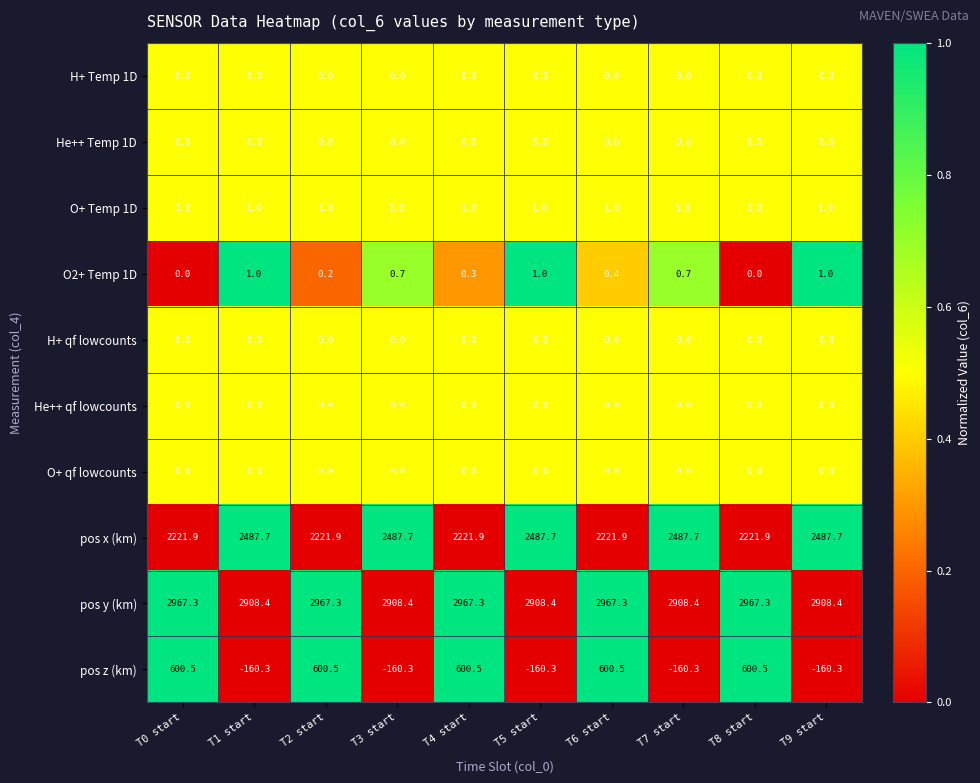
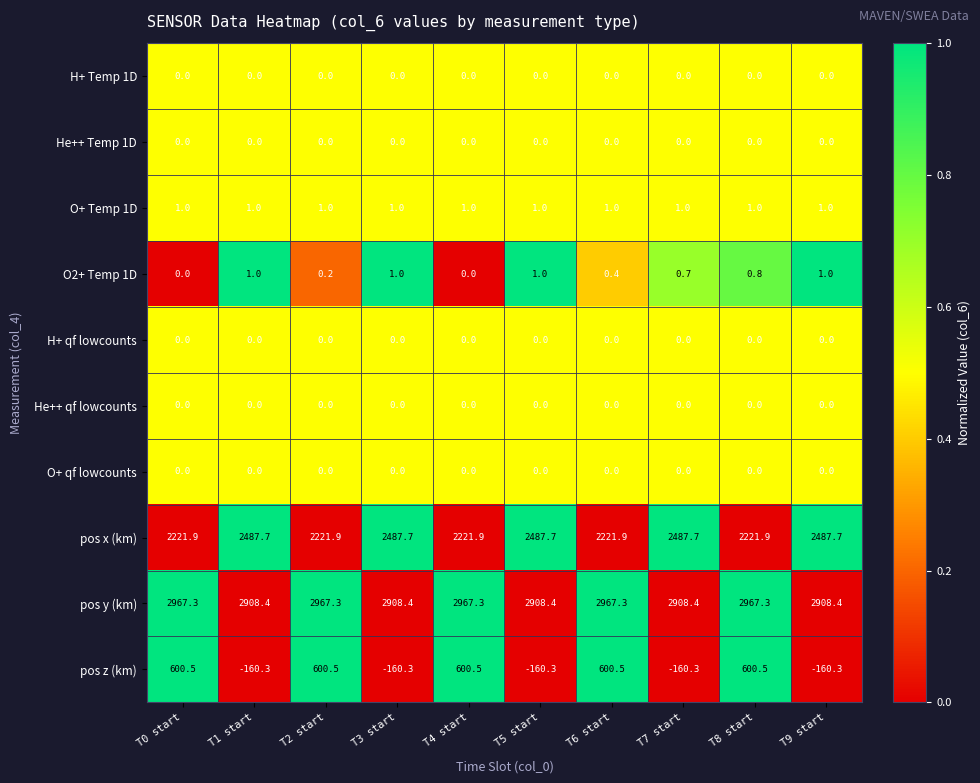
O2+ Temp 1D, T3 start: 0.7 -> 1.0
O2+ Temp 1D, T4 start: 0.3 -> 0.0
O2+ Temp 1D, T8 start: 0.0 -> 0.8
